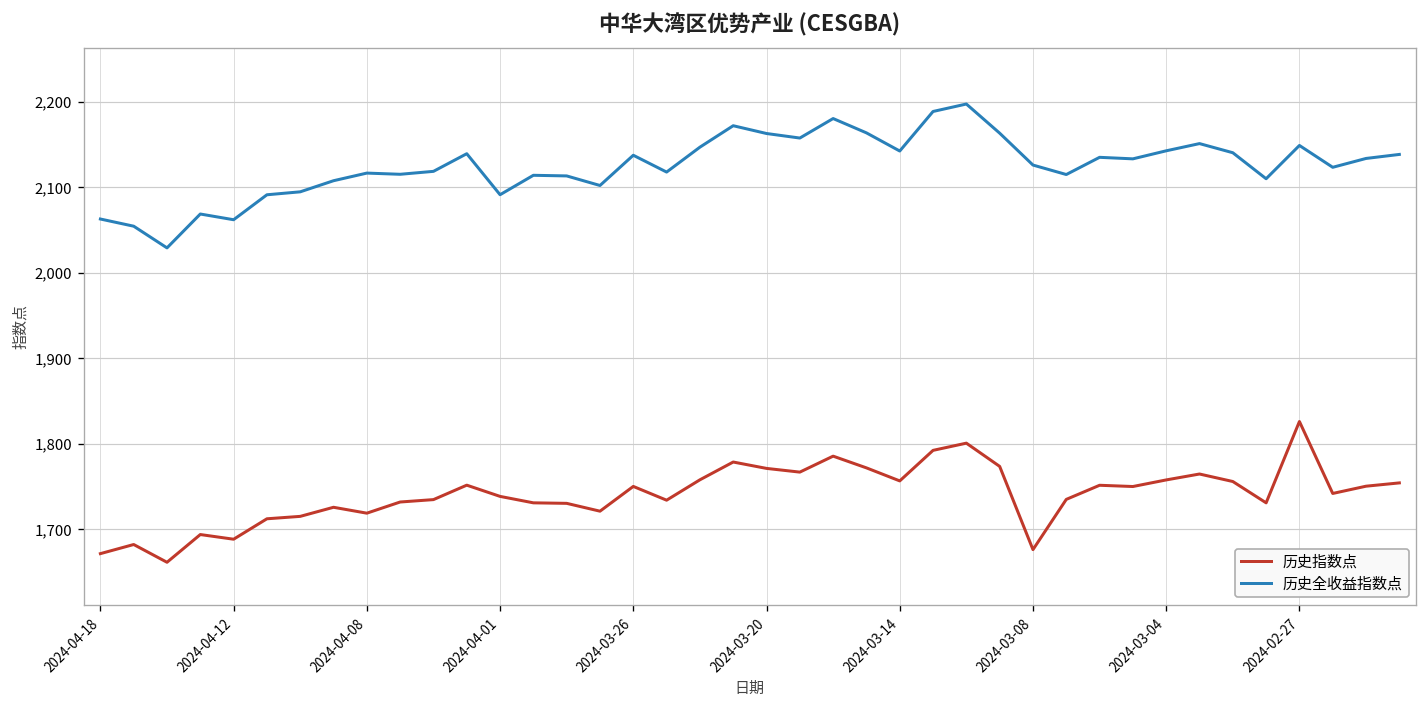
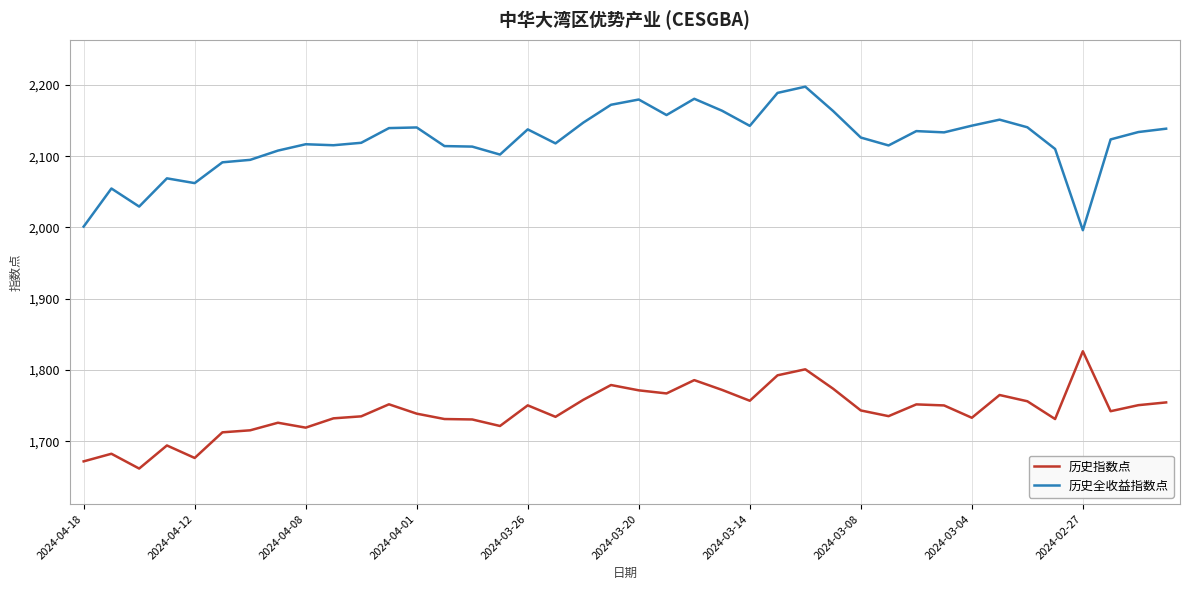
历史全收益指数点, 2024-04-18: 2,060 -> 2,000
历史指数点, 2024-04-12: 1,690 -> 1,680
历史全收益指数点, 2024-04-01: 2,090 -> 2,140
历史全收益指数点, 2024-03-20: 2,160 -> 2,180
历史指数点, 2024-03-08: 1,680 -> 1,740
历史指数点, 2024-03-04: 1,760 -> 1,730
历史全收益指数点, 2024-02-27: 2,150 -> 2,000
